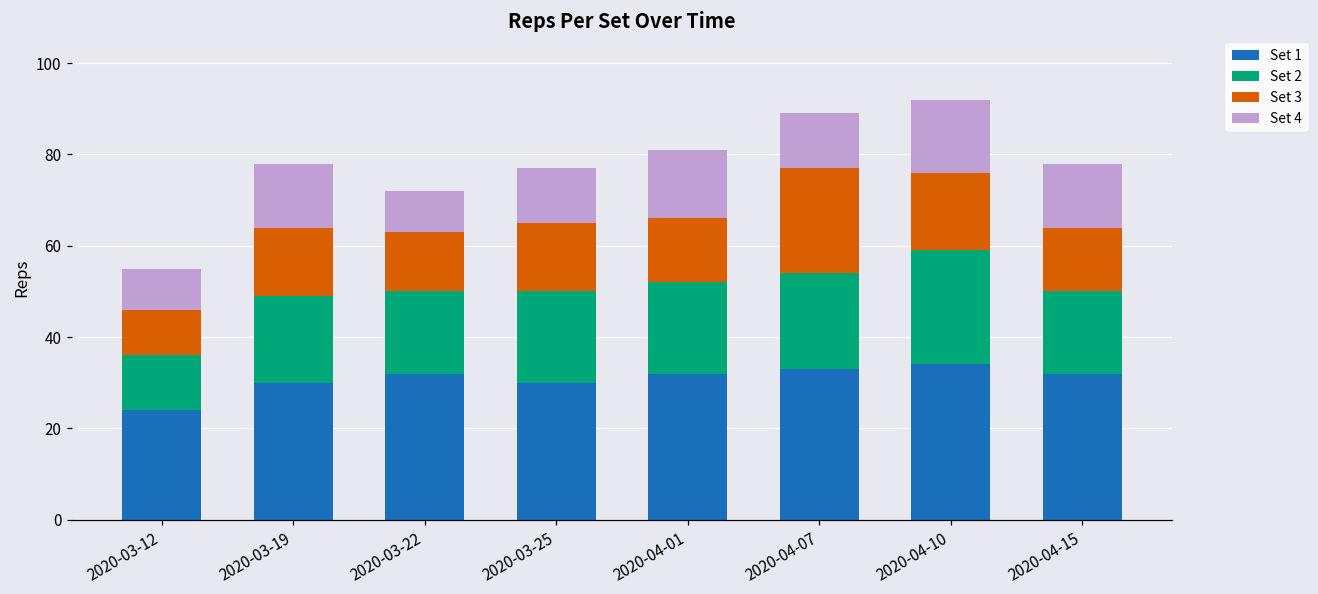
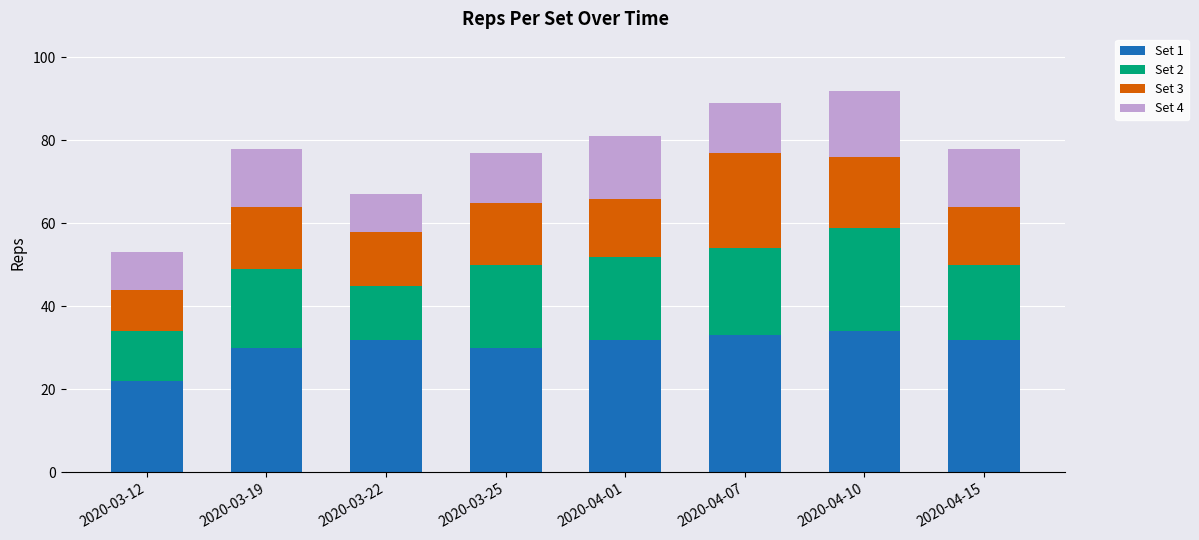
Set 1, 2020-03-12: 24 -> 22
Set 2, 2020-03-22: 18 -> 13
